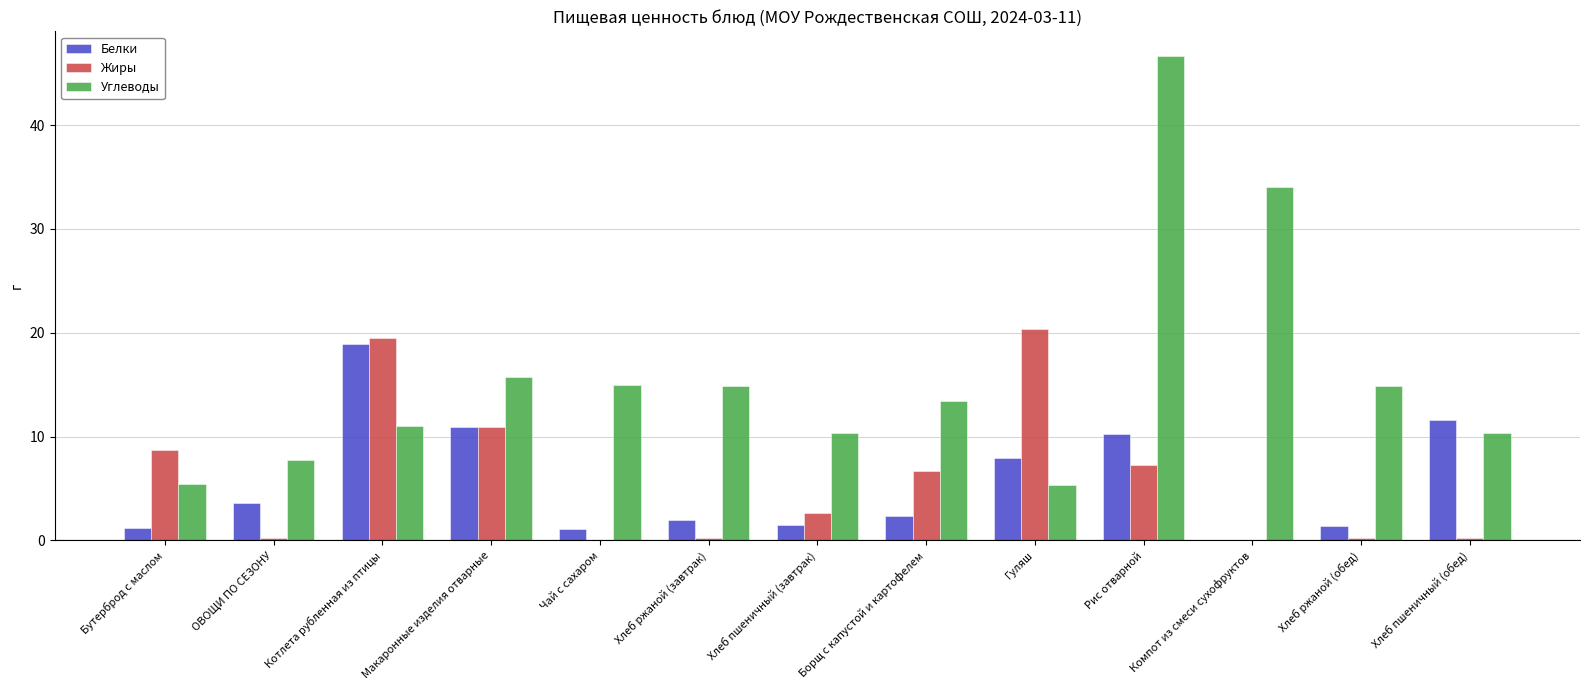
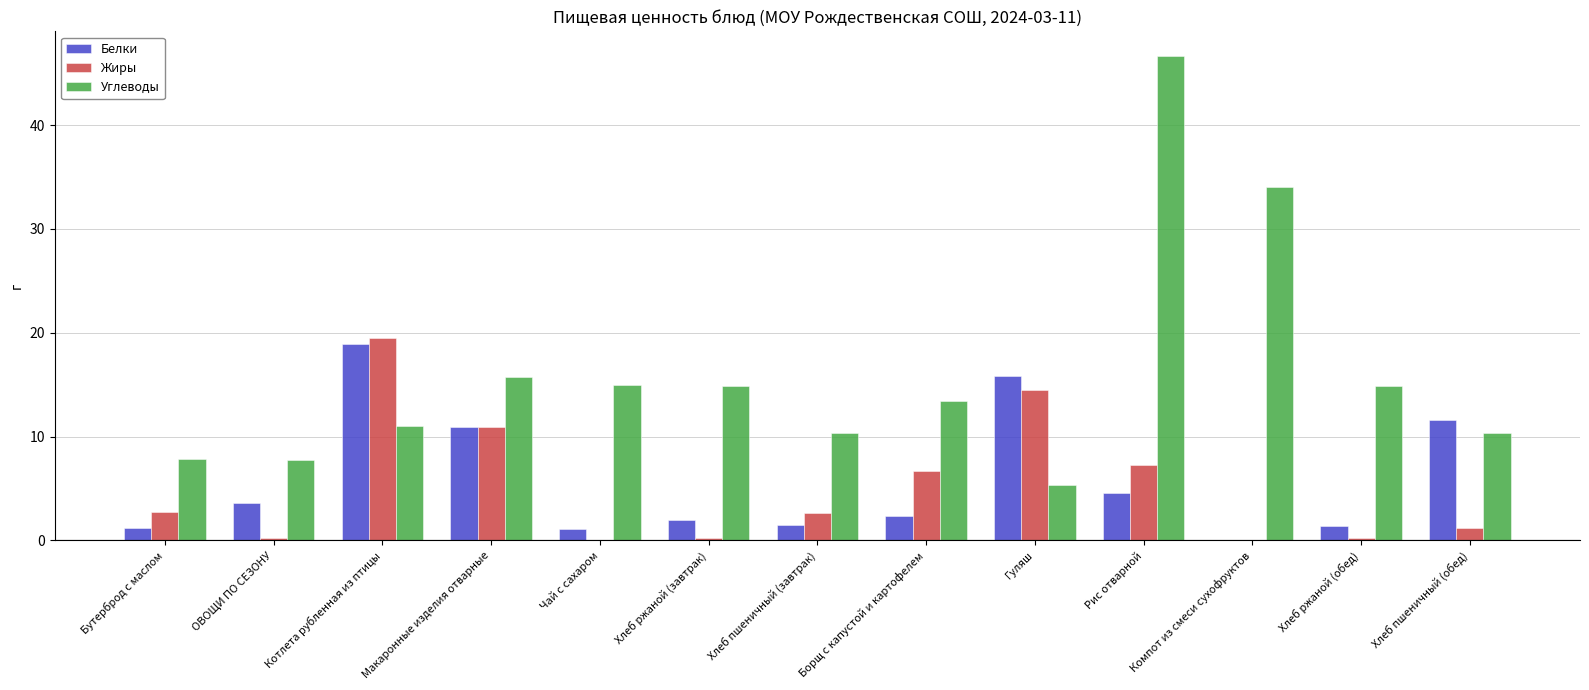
Жиры, Бутерброд с маслом: 8.7 -> 2.7
Углеводы, Бутерброд с маслом: 5.4 -> 7.8
Белки, Гуляш: 7.9 -> 15.8
Жиры, Гуляш: 20.3 -> 14.5
Белки, Рис отварной: 10.2 -> 4.6
Жиры, Хлеб пшеничный (обед): 0.2 -> 1.2
